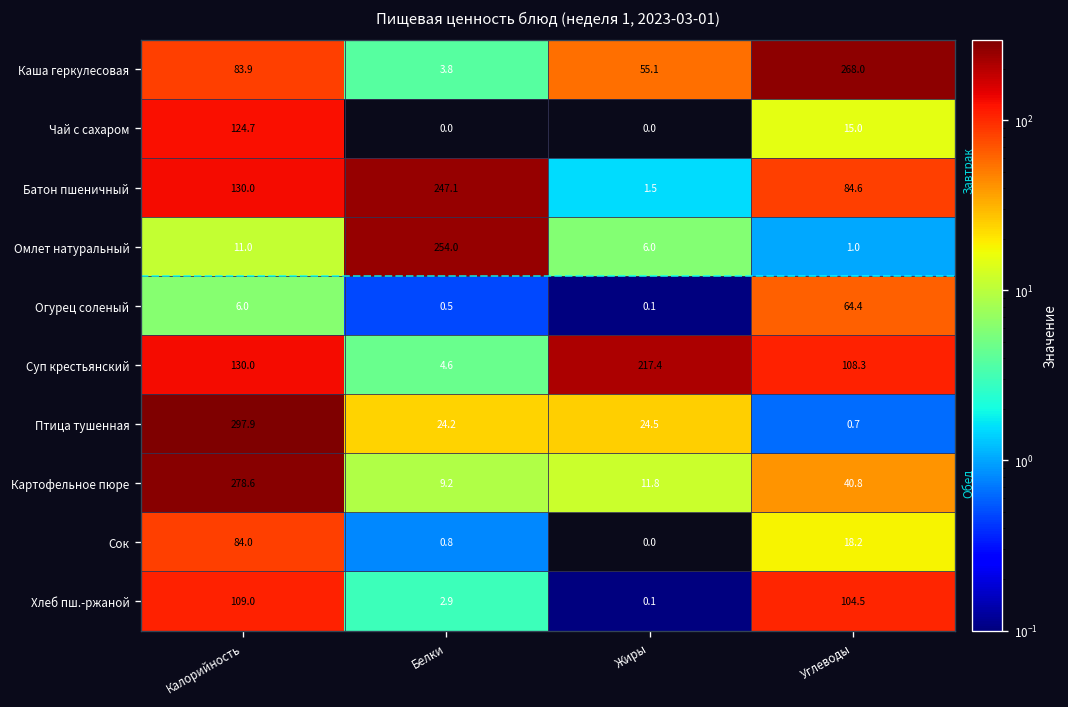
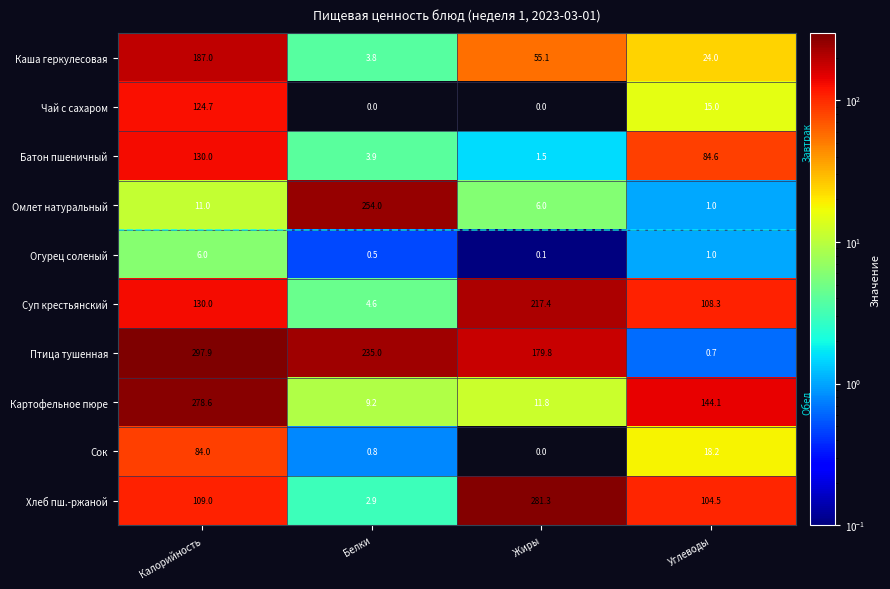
Каша геркулесовая, Калорийность: 83.9 -> 187.0
Каша геркулесовая, Углеводы: 268.0 -> 24.0
Батон пшеничный, Белки: 247.1 -> 3.9
Огурец соленый, Углеводы: 64.4 -> 1.0
Птица тушенная, Белки: 24.2 -> 235.0
Птица тушенная, Жиры: 24.5 -> 179.8
Картофельное пюре, Углеводы: 40.8 -> 144.1
Хлеб пш.-ржаной, Жиры: 0.1 -> 281.3
